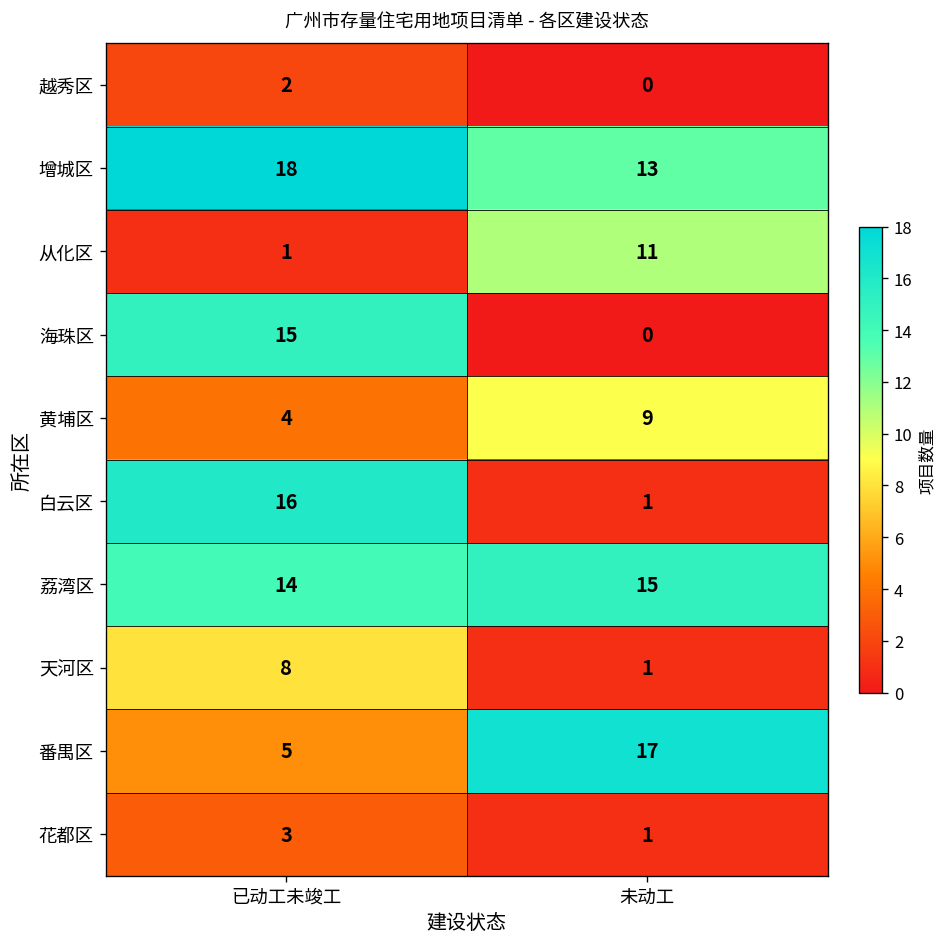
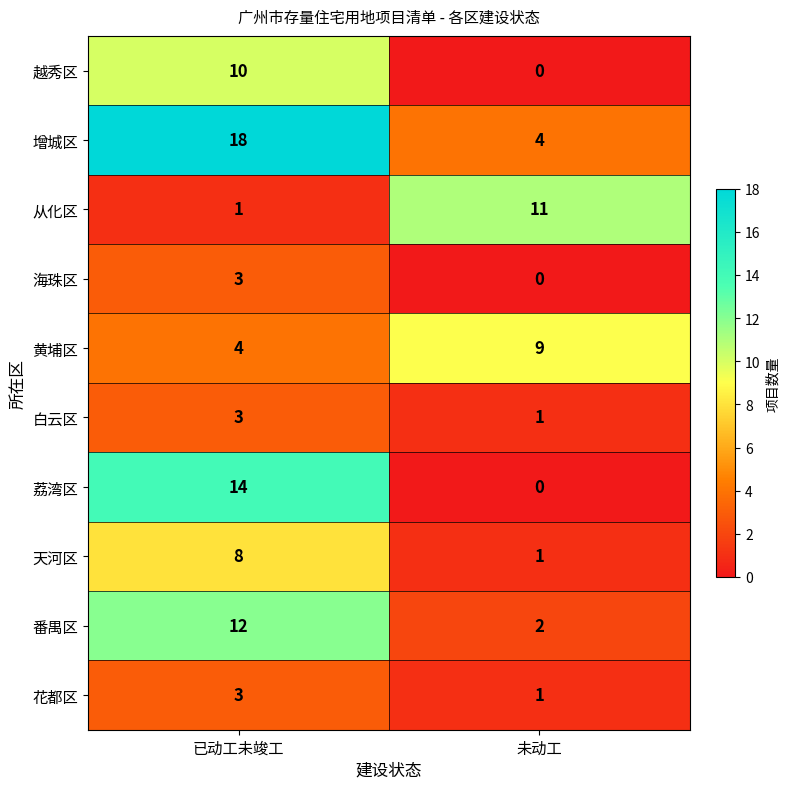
越秀区, 已动工未竣工: 2 -> 10
增城区, 未动工: 13 -> 4
海珠区, 已动工未竣工: 15 -> 3
白云区, 已动工未竣工: 16 -> 3
荔湾区, 未动工: 15 -> 0
番禺区, 已动工未竣工: 5 -> 12
番禺区, 未动工: 17 -> 2
